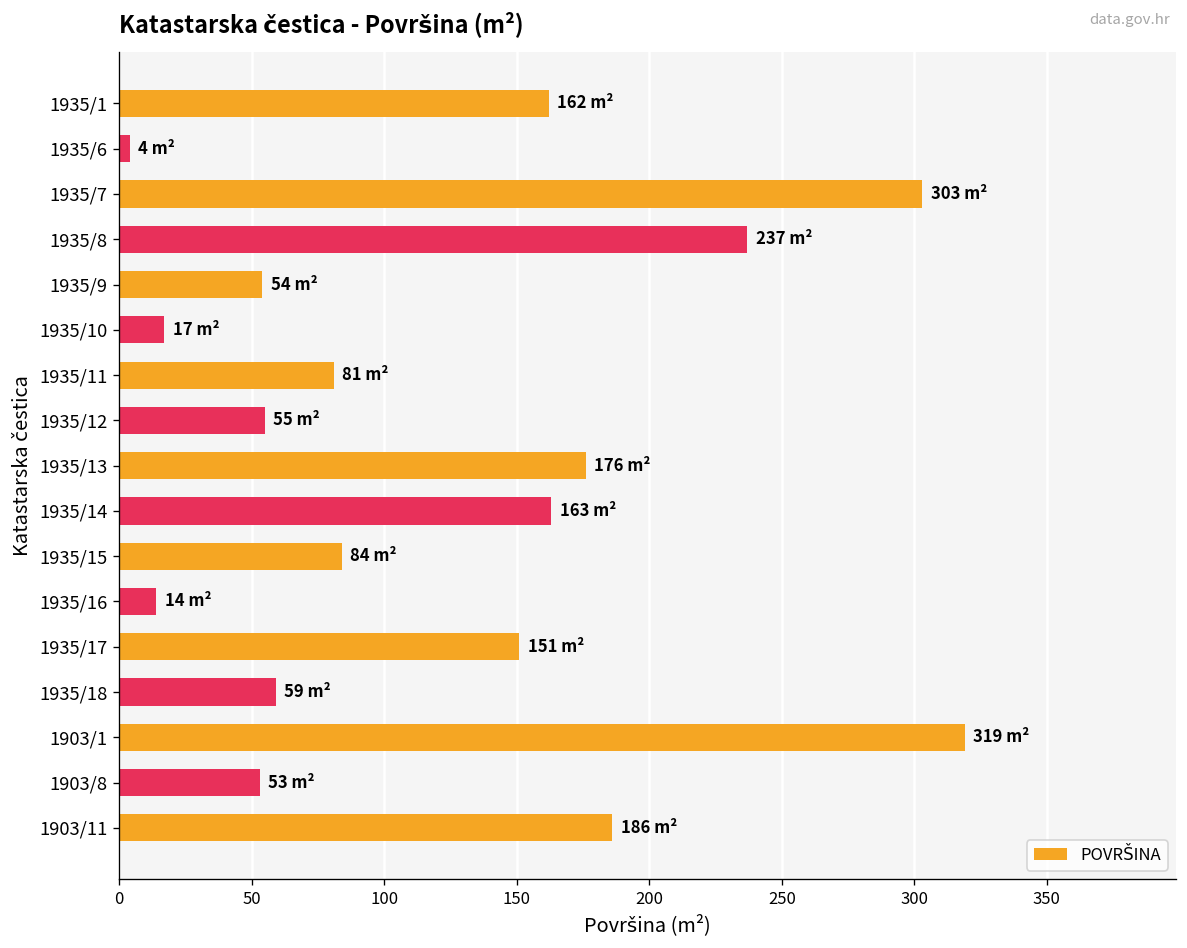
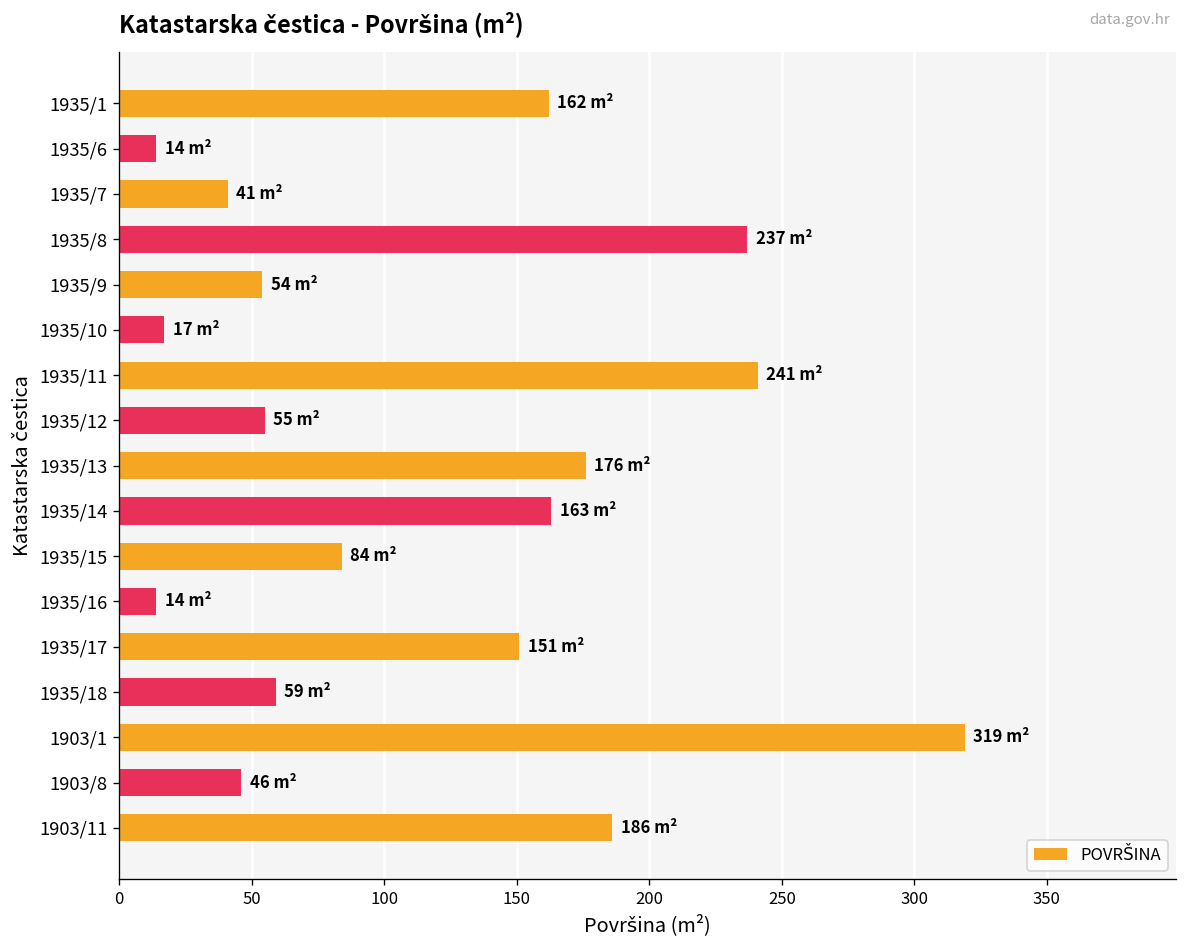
1935/6: 4 -> 14
1935/7: 303 -> 41
1935/11: 81 -> 241
1903/8: 53 -> 46
